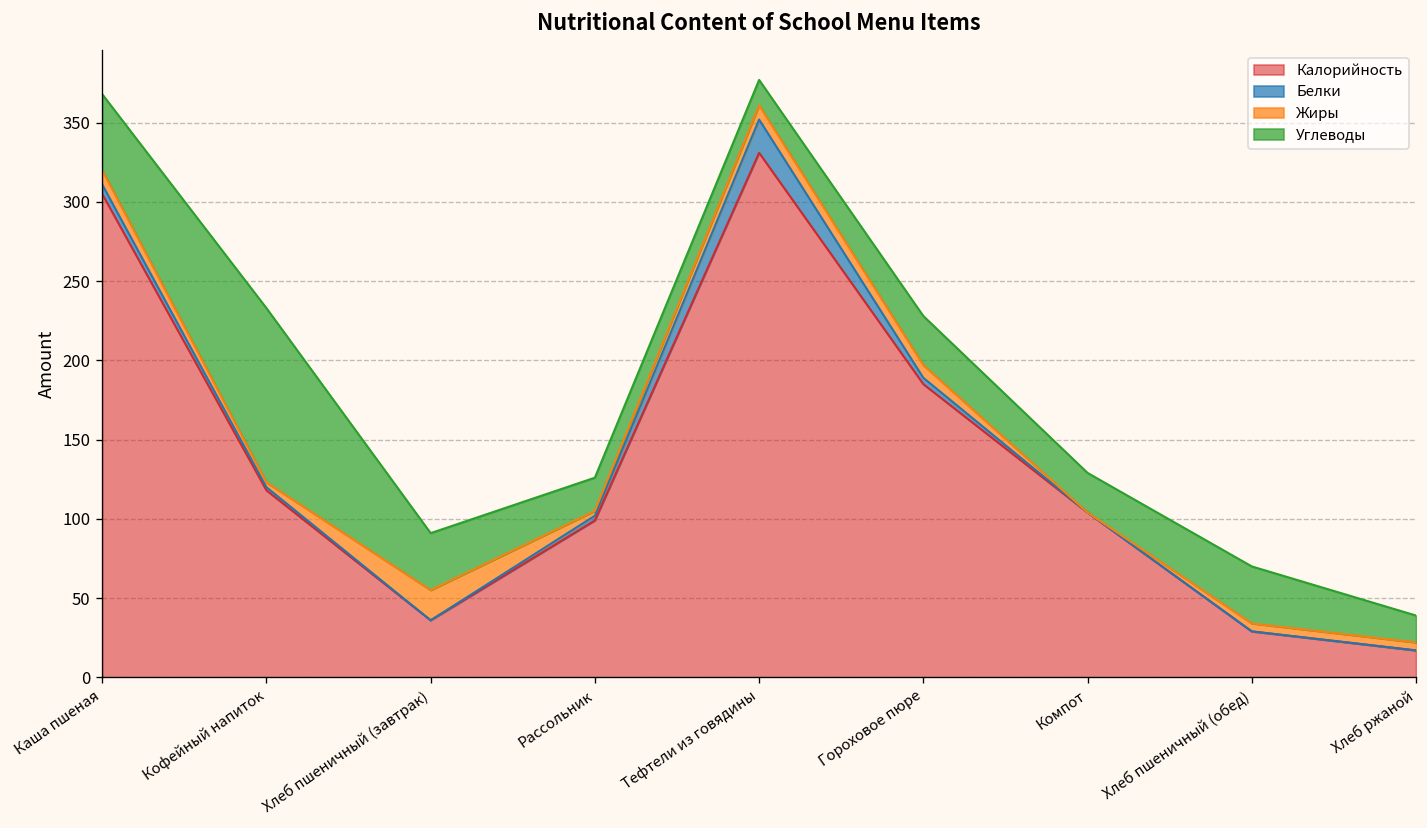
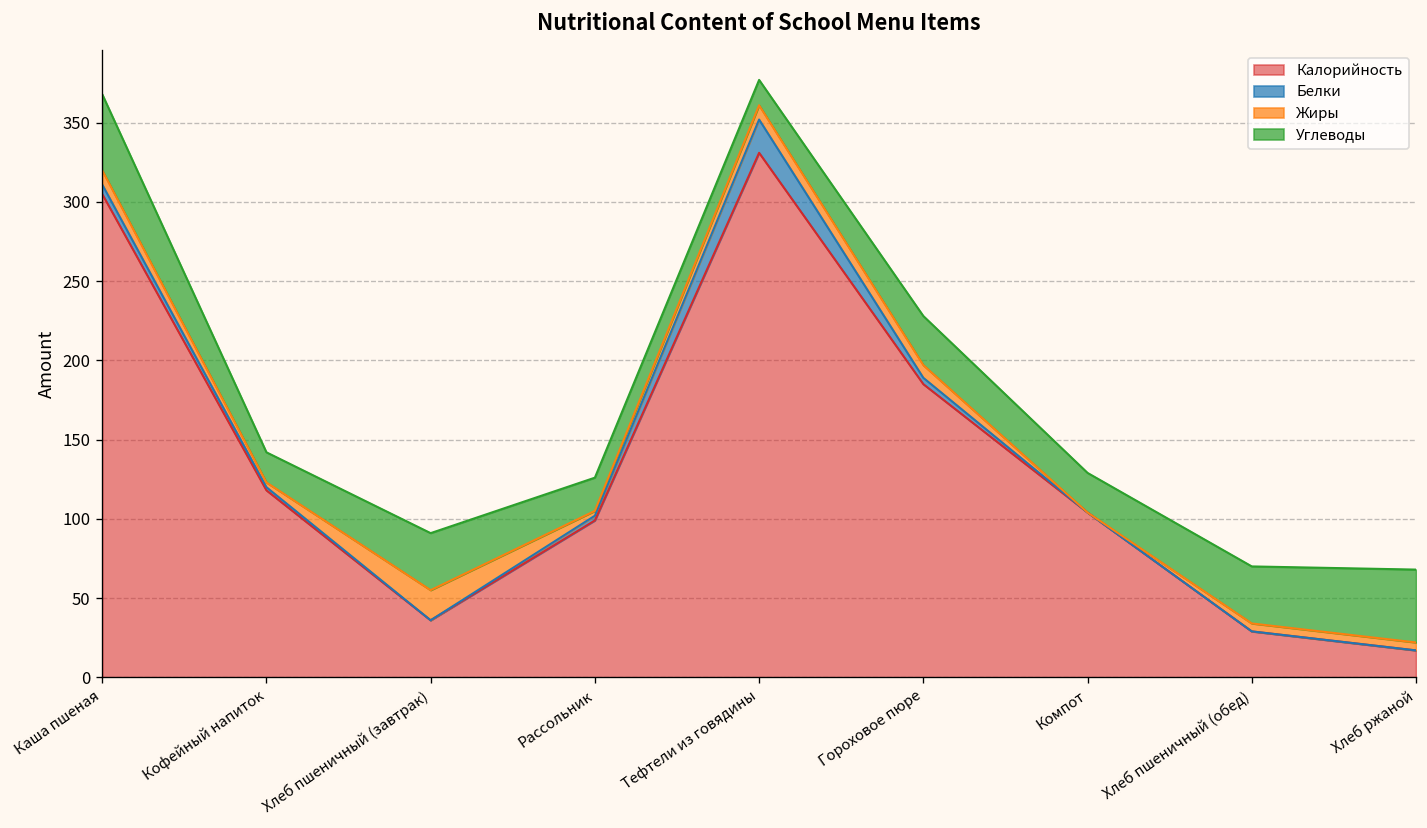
Углеводы, Кофейный напиток: 110 -> 19
Углеводы, Хлеб ржаной: 17 -> 46
